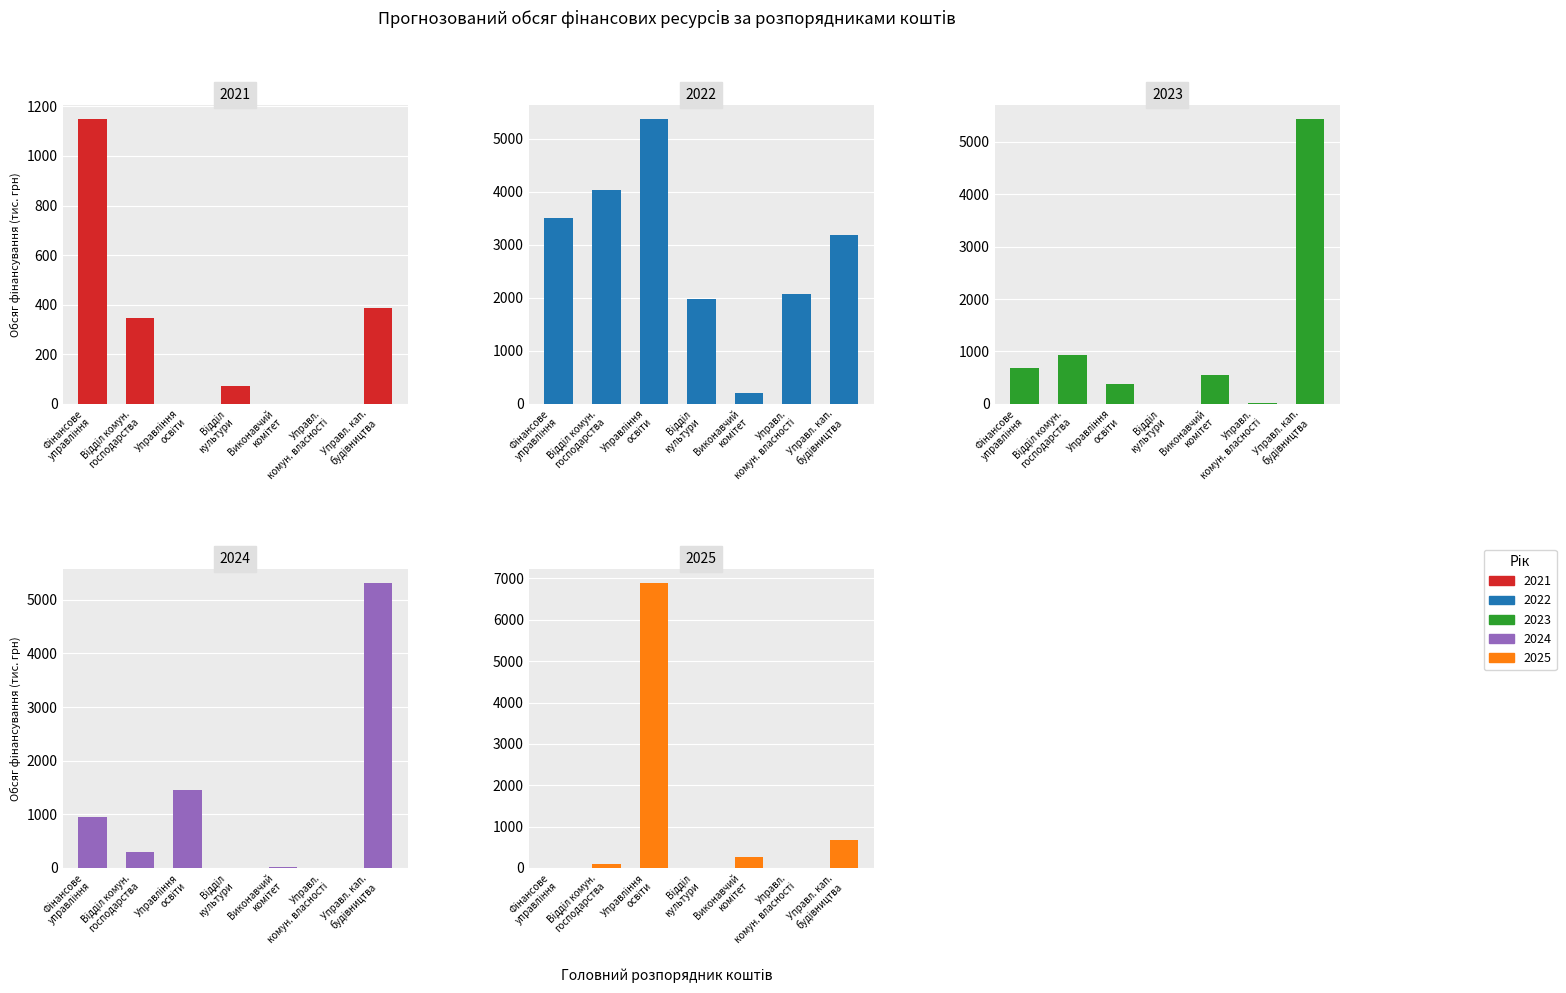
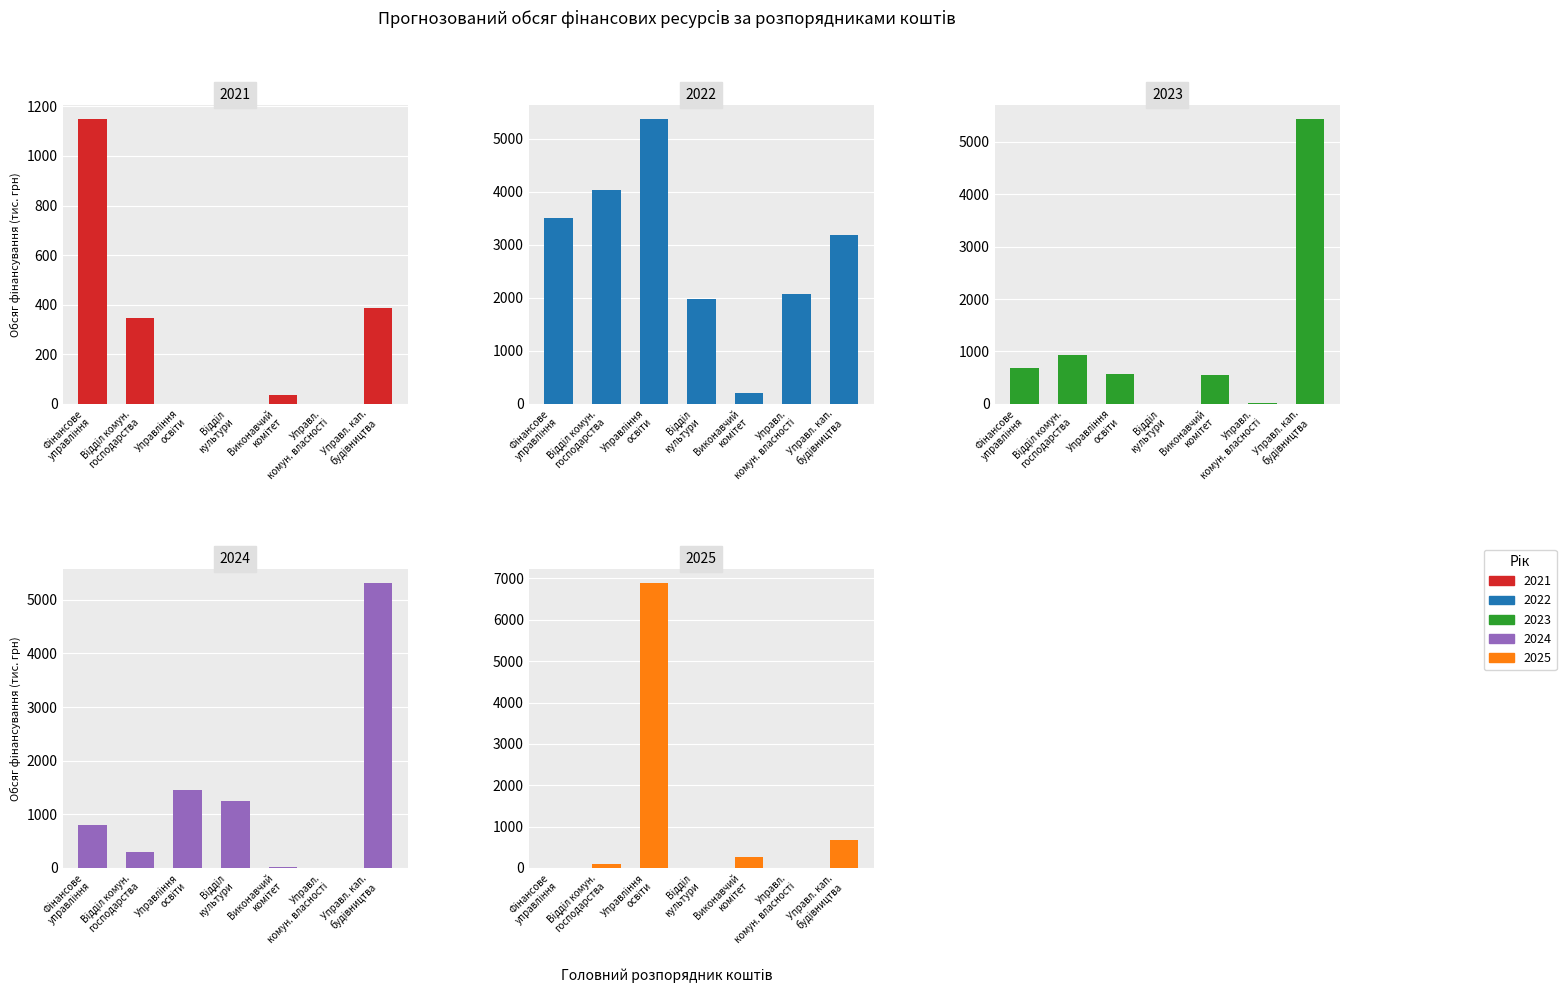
2021, Відділ культури: 70 -> 0
2021, Виконавчий комітет: 0 -> 30
2023, Управління освіти: 400 -> 600
2024, Фінансове управління: 1000 -> 800
2024, Відділ культури: 0 -> 1300
